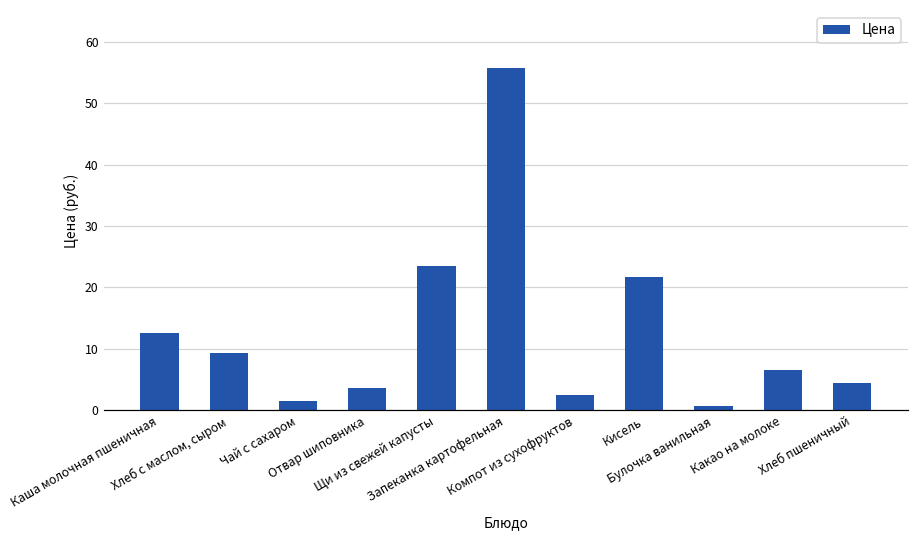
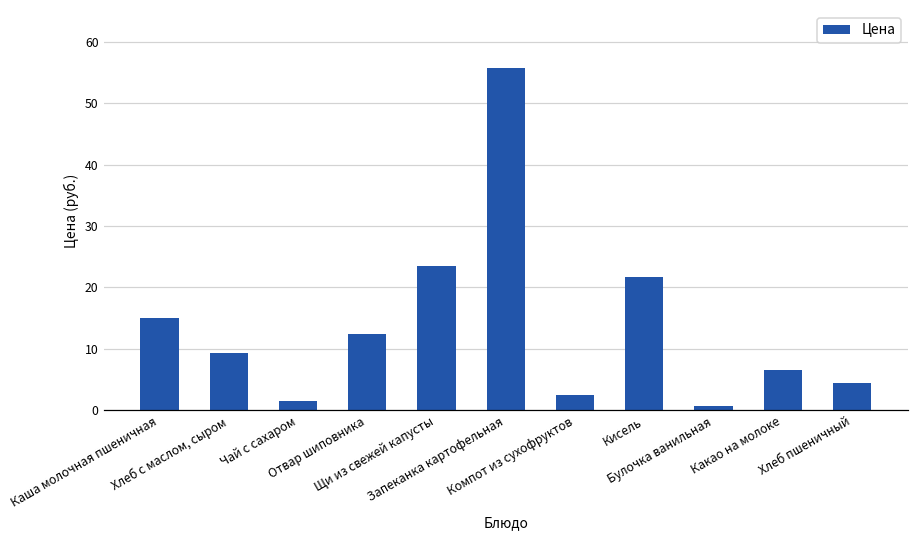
Каша молочная пшеничная: 12 -> 15
Отвар шиповника: 4 -> 12
